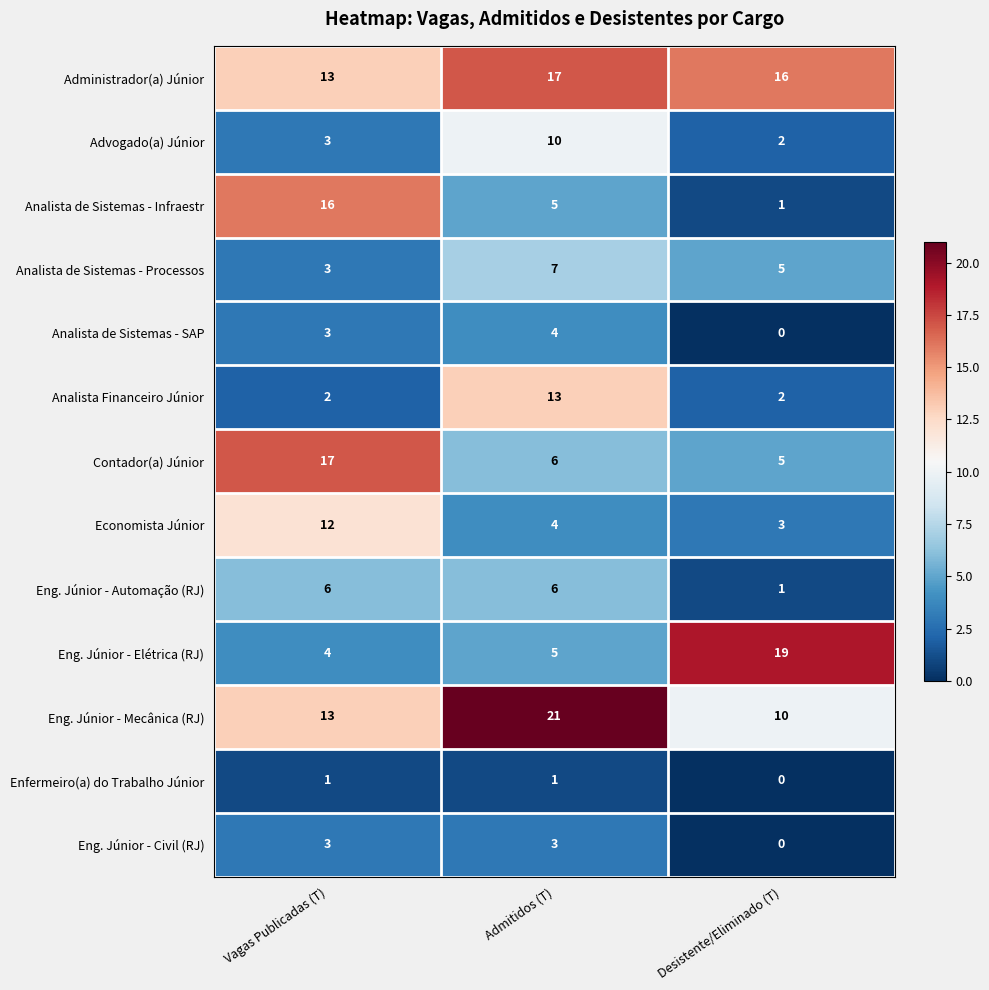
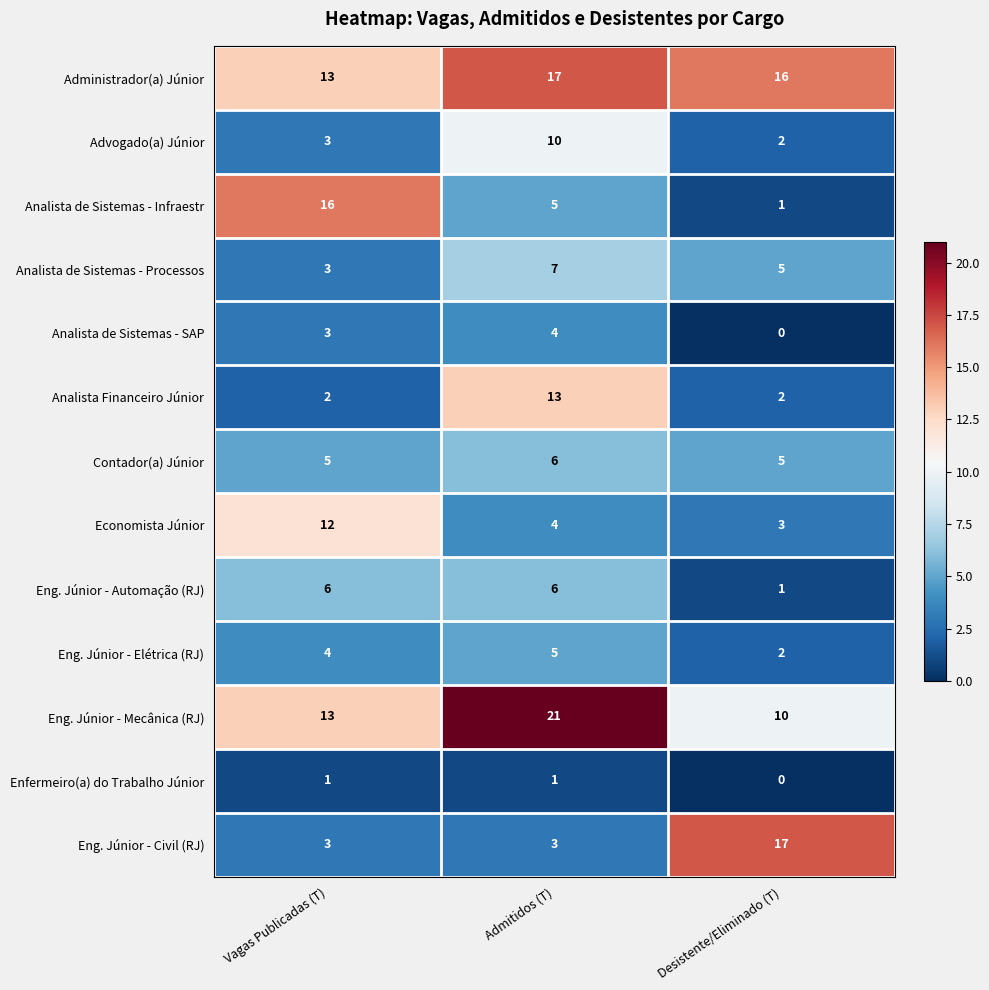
Contador(a) Júnior, Vagas Publicadas (T): 17 -> 5
Eng. Júnior - Elétrica (RJ), Desistente/Eliminado (T): 19 -> 2
Eng. Júnior - Civil (RJ), Desistente/Eliminado (T): 0 -> 17
